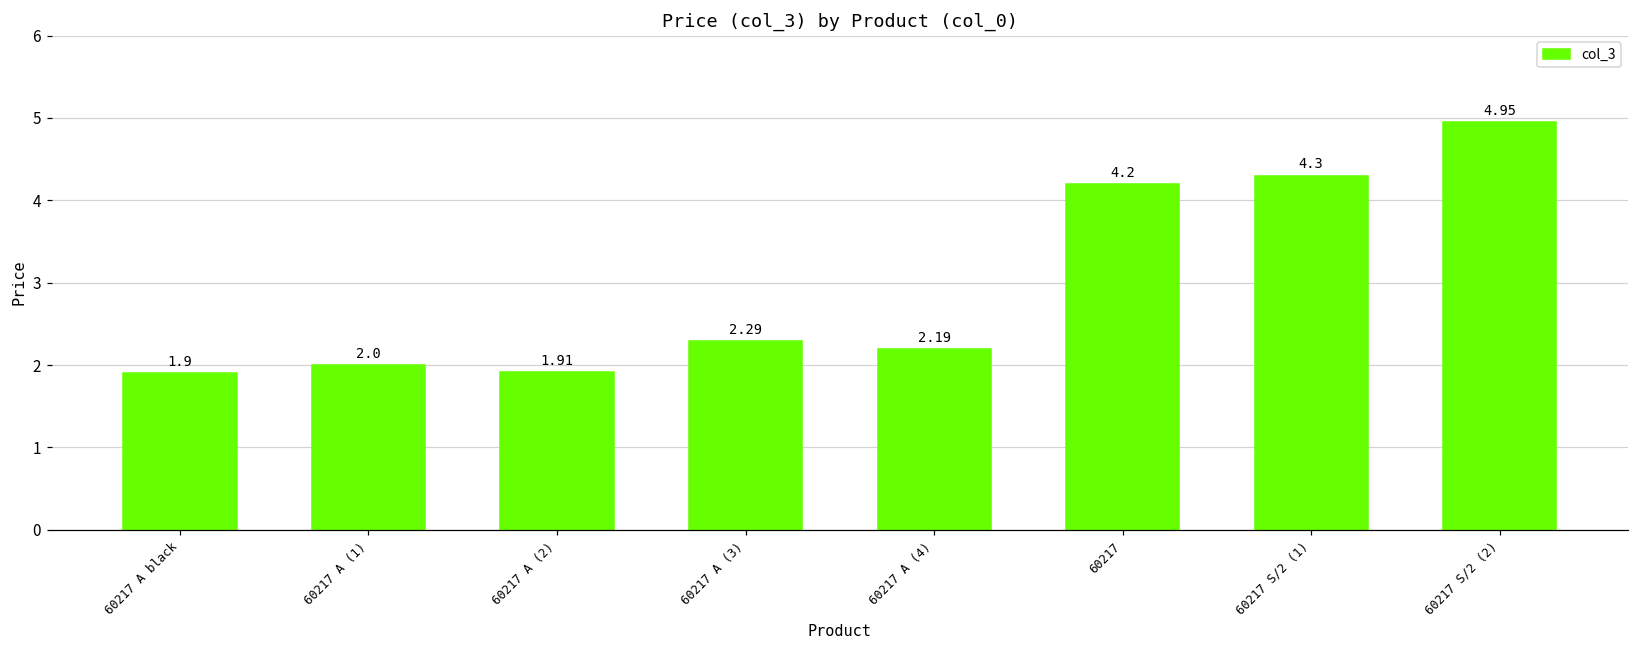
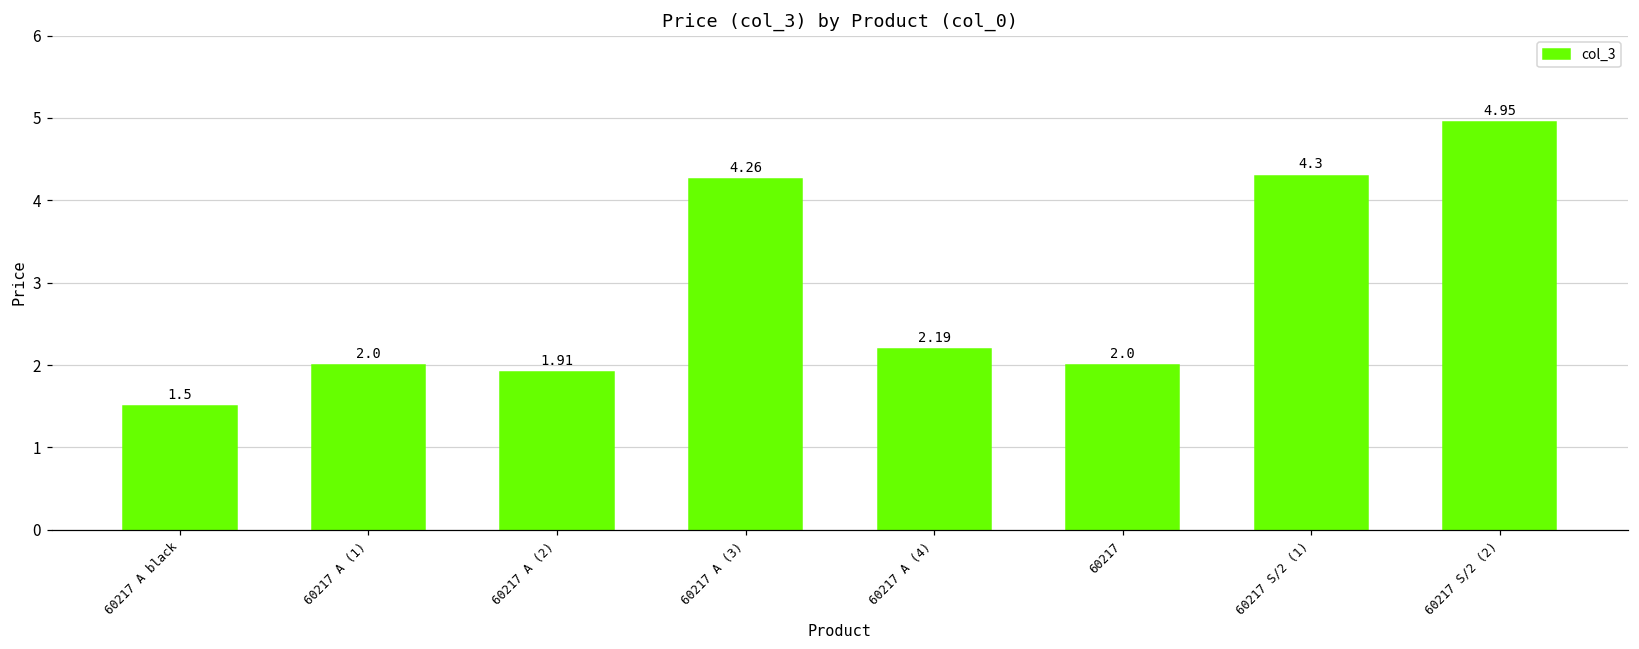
60217 A black: 1.9 -> 1.5
60217 A (3): 2.29 -> 4.26
60217: 4.2 -> 2.0
